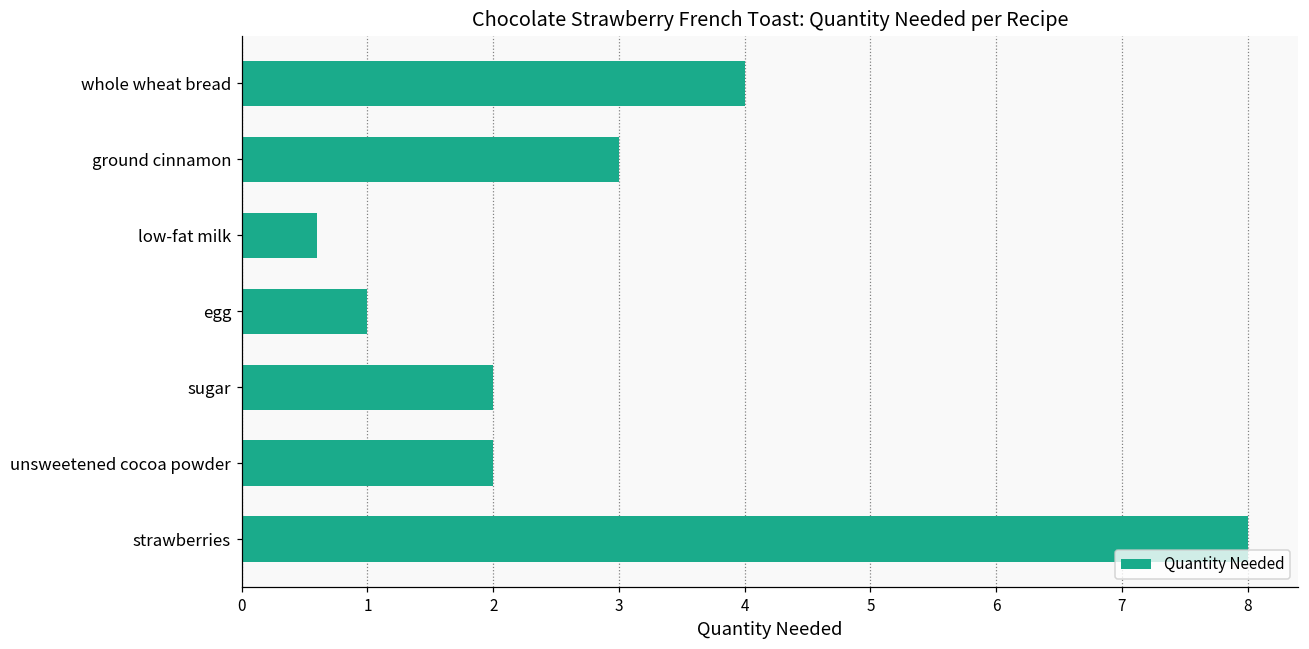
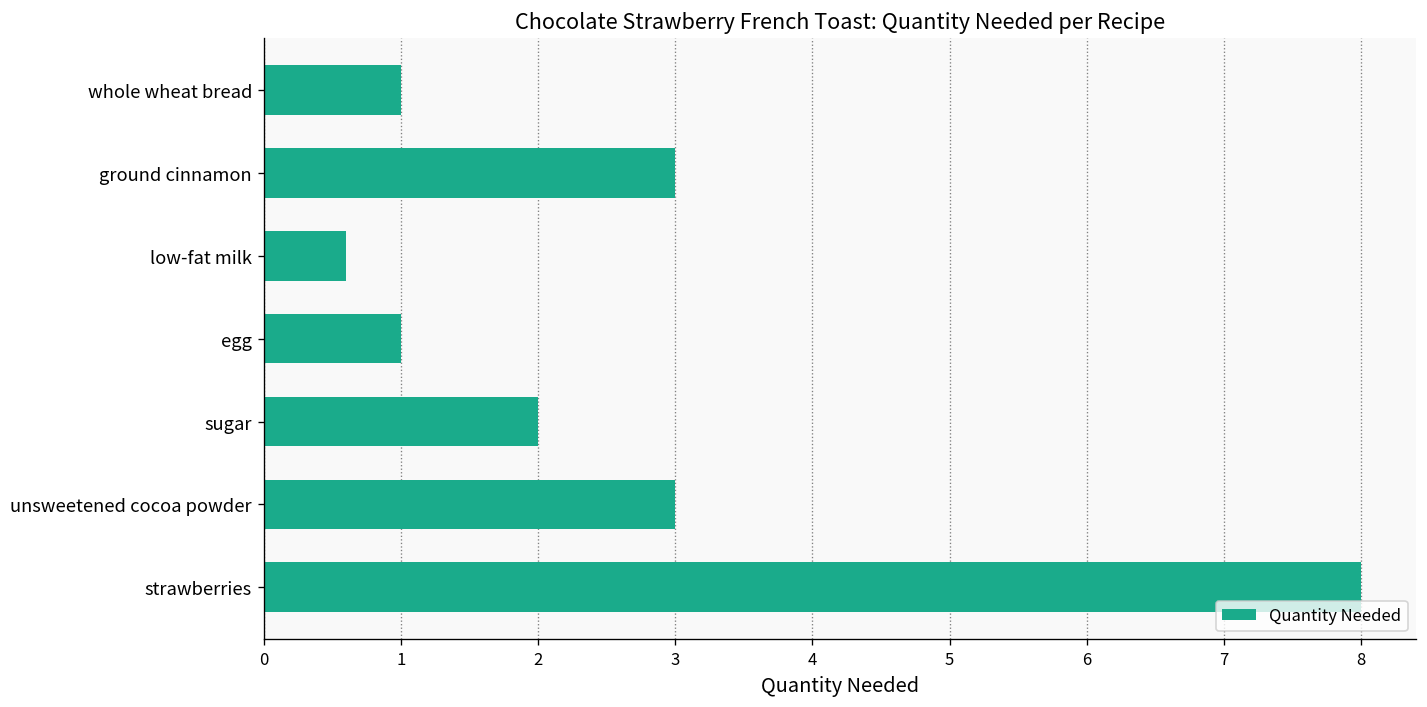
whole wheat bread: 4 -> 1
unsweetened cocoa powder: 2 -> 3
